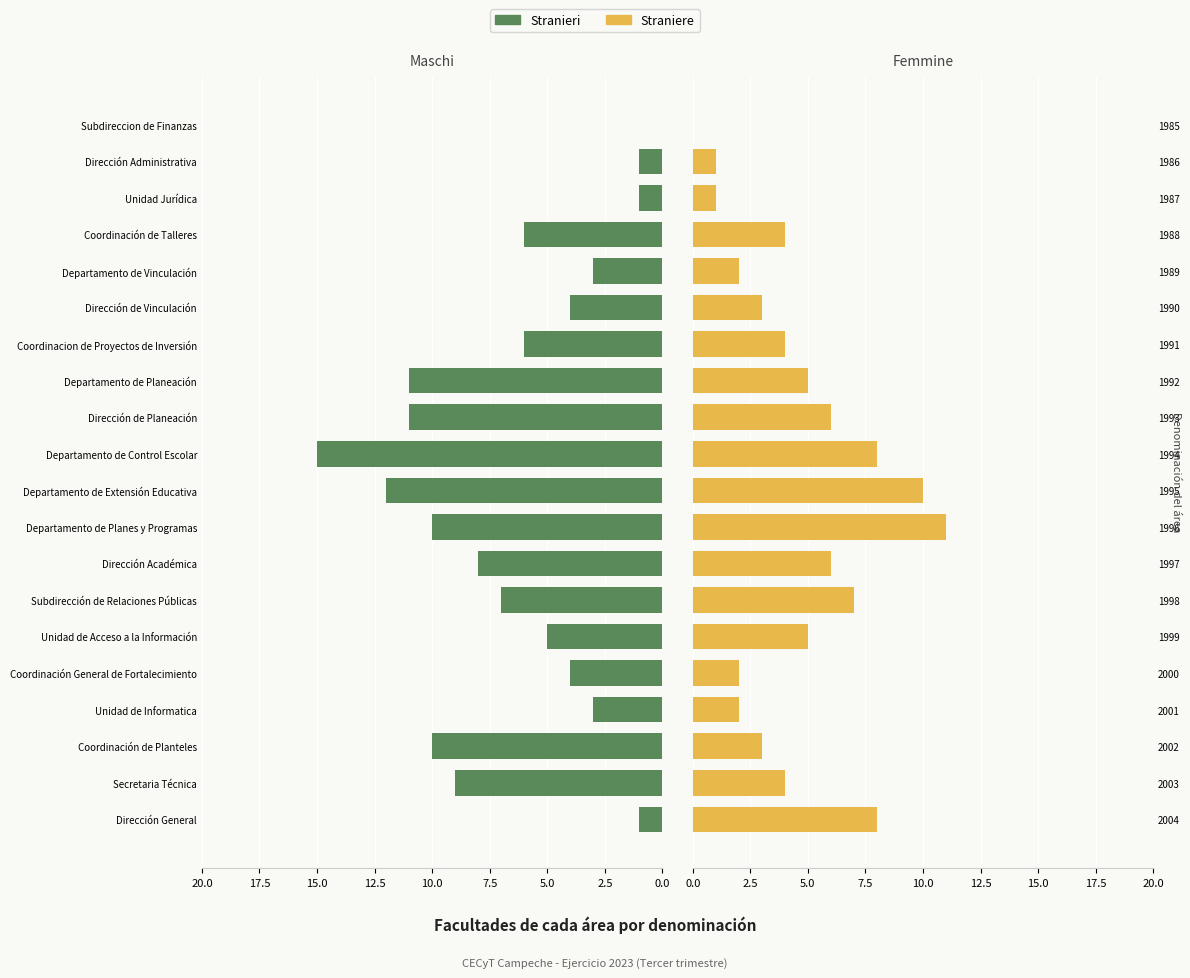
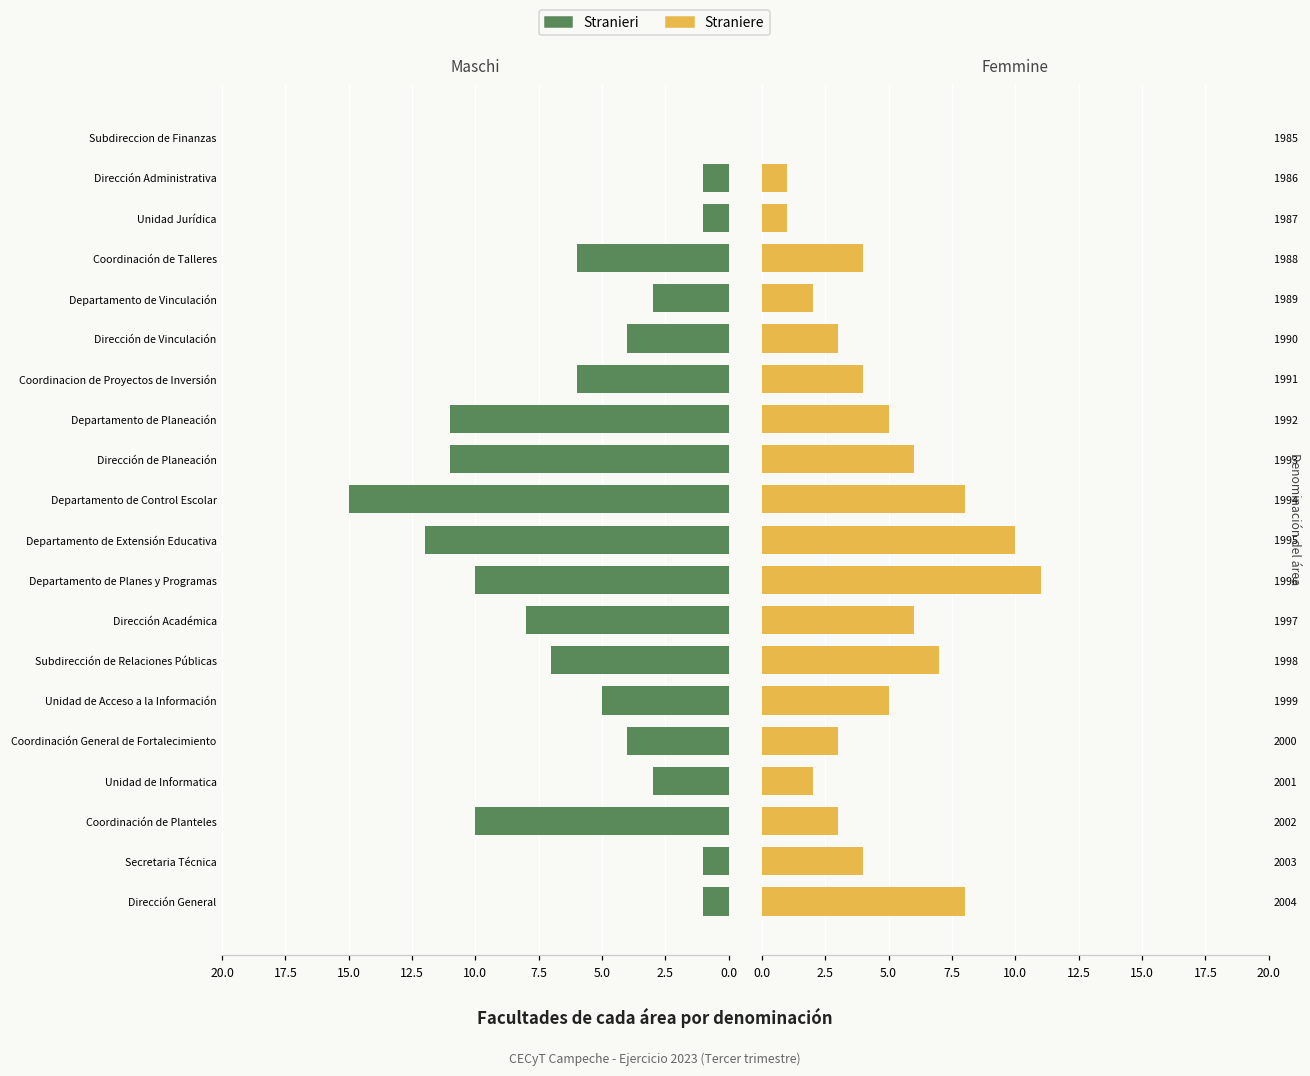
Maschi, Secretaria Técnica: 9 -> 1
Femmine, 2000: 2 -> 3
